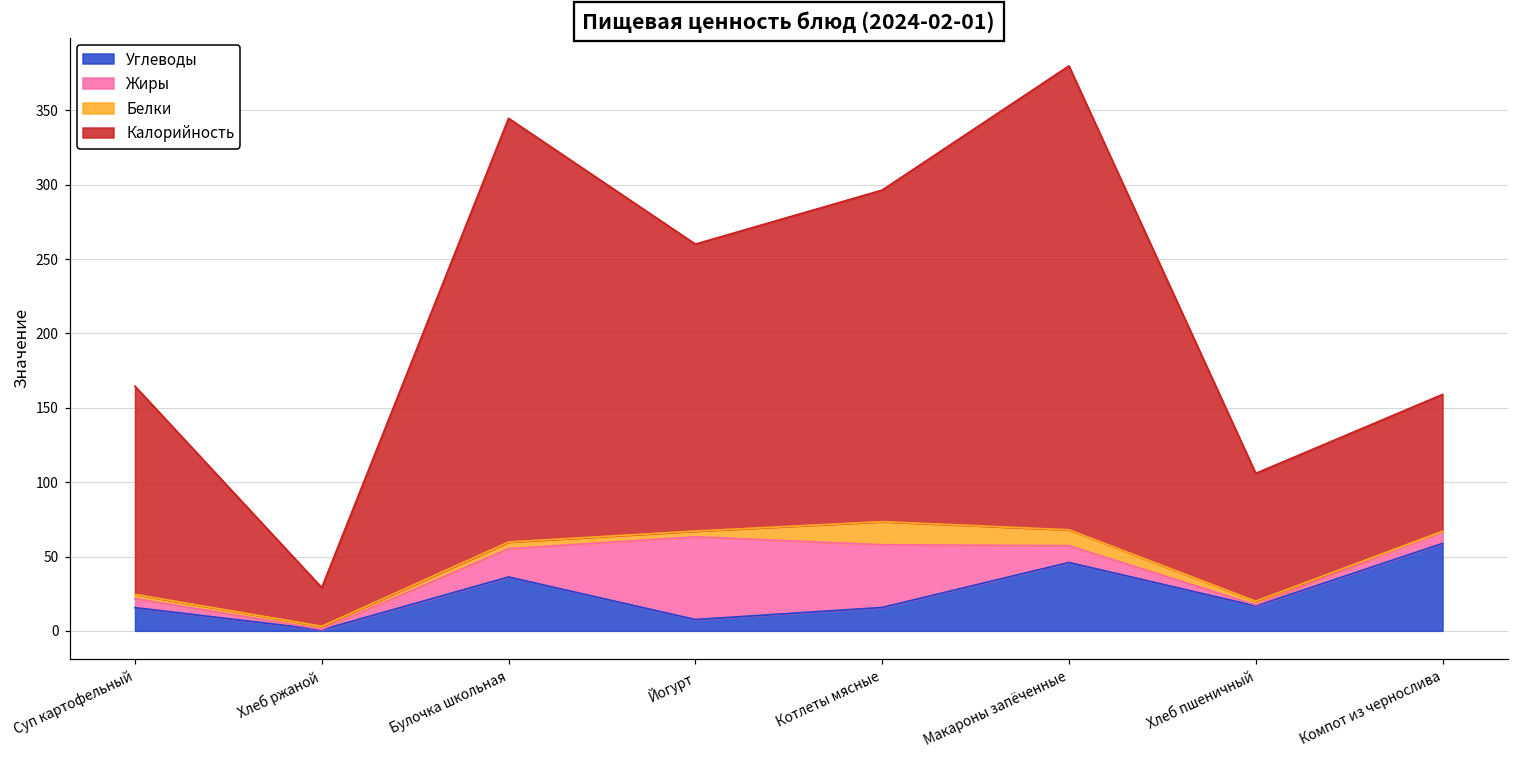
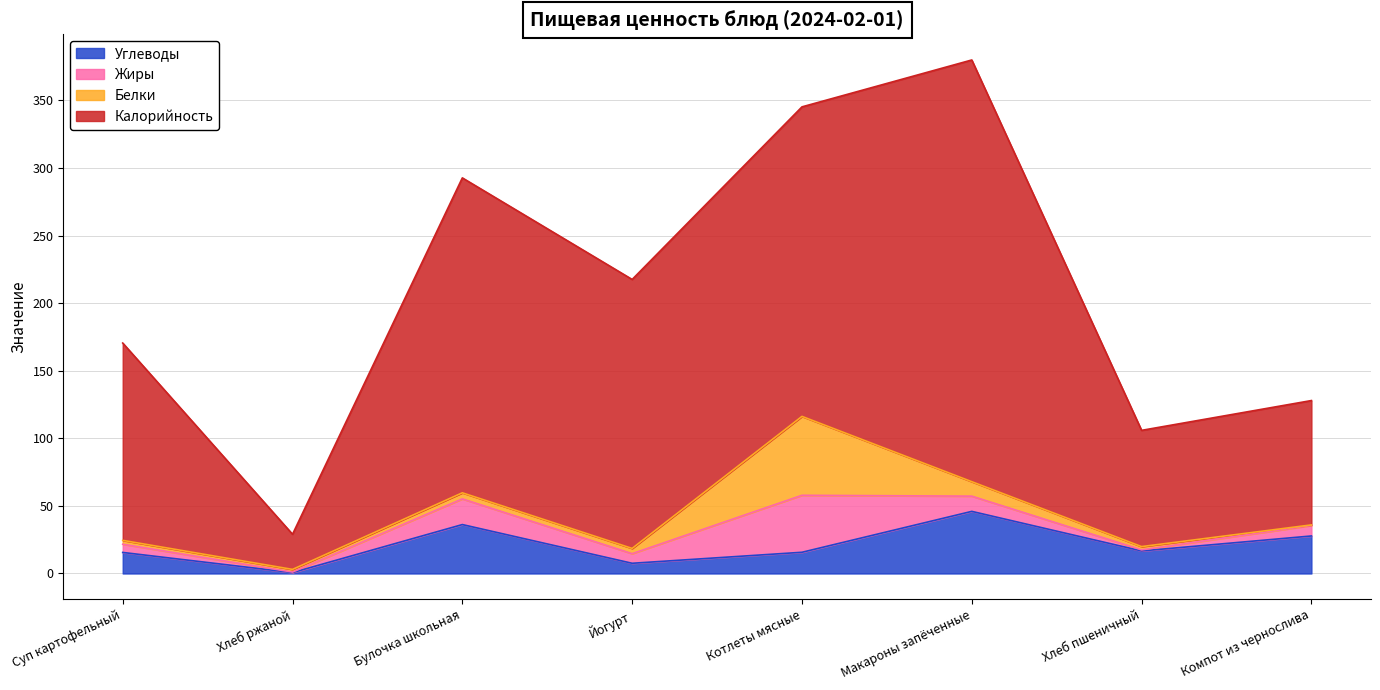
Калорийность, Суп картофельный: 140 -> 146
Калорийность, Булочка школьная: 285 -> 233
Жиры, Йогурт: 56 -> 7
Калорийность, Йогурт: 193 -> 199
Белки, Котлеты мясные: 16 -> 58
Калорийность, Котлеты мясные: 223 -> 229
Углеводы, Компот из чернослива: 59 -> 28
